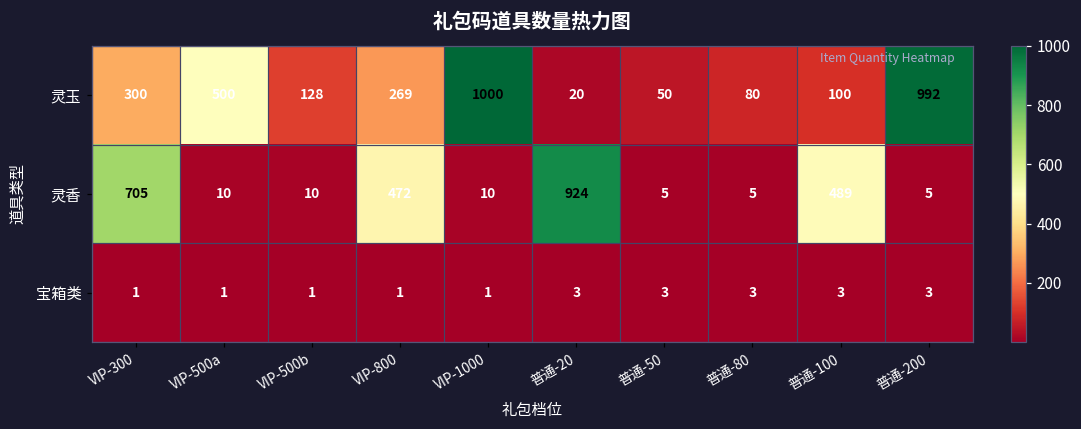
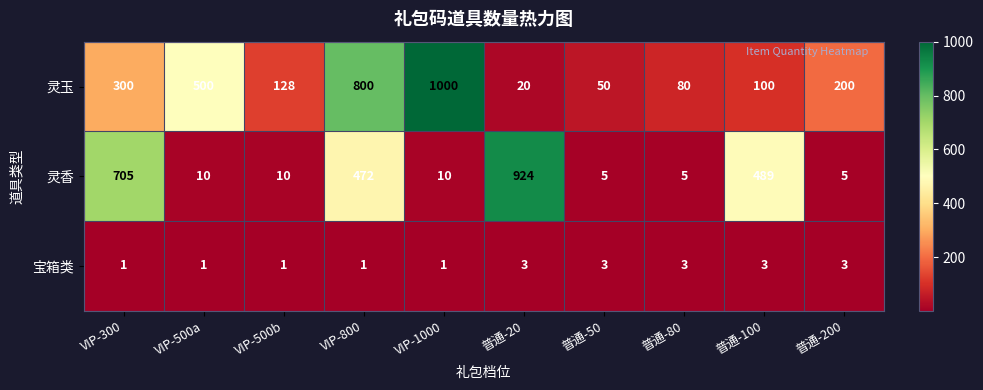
灵玉, VIP-800: 269 -> 800
灵玉, 普通-200: 992 -> 200
